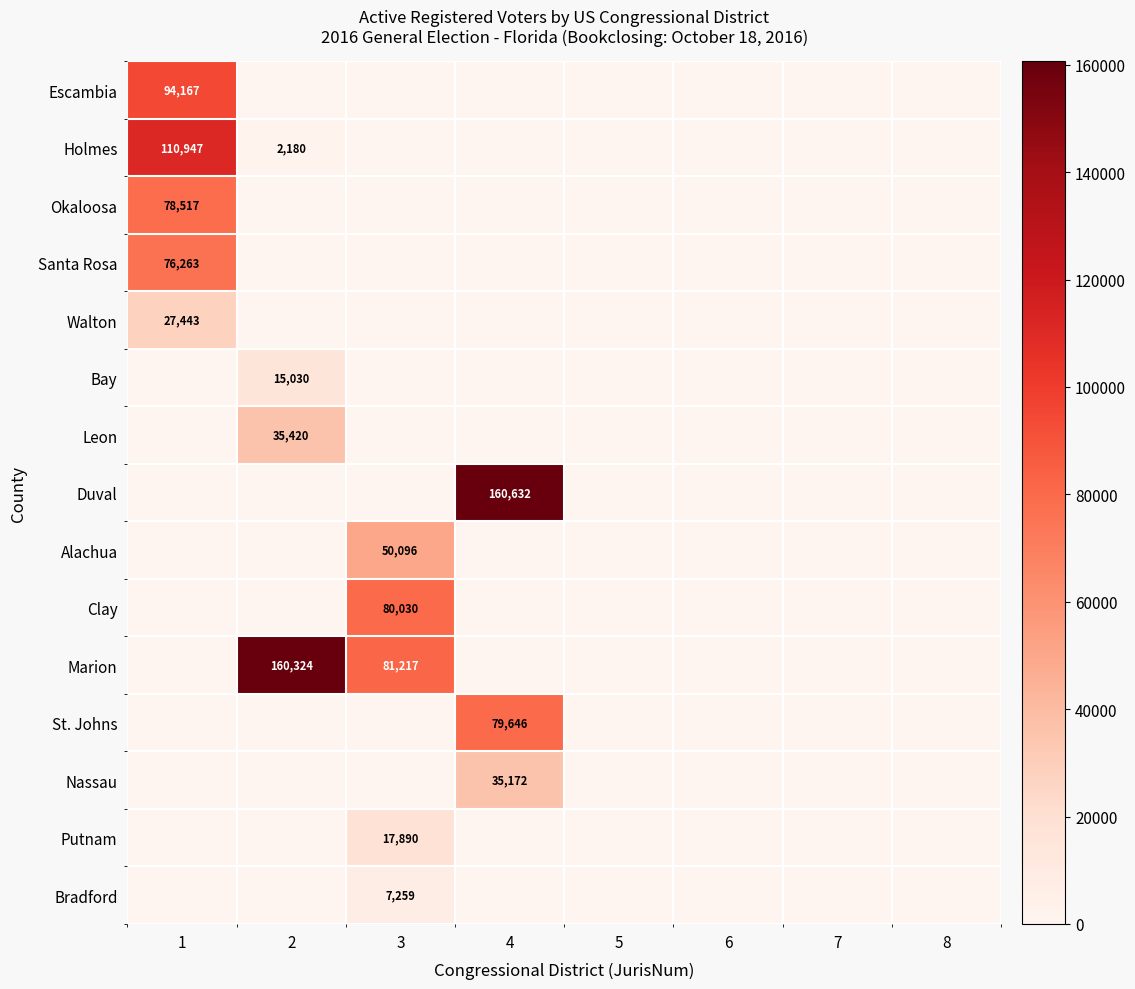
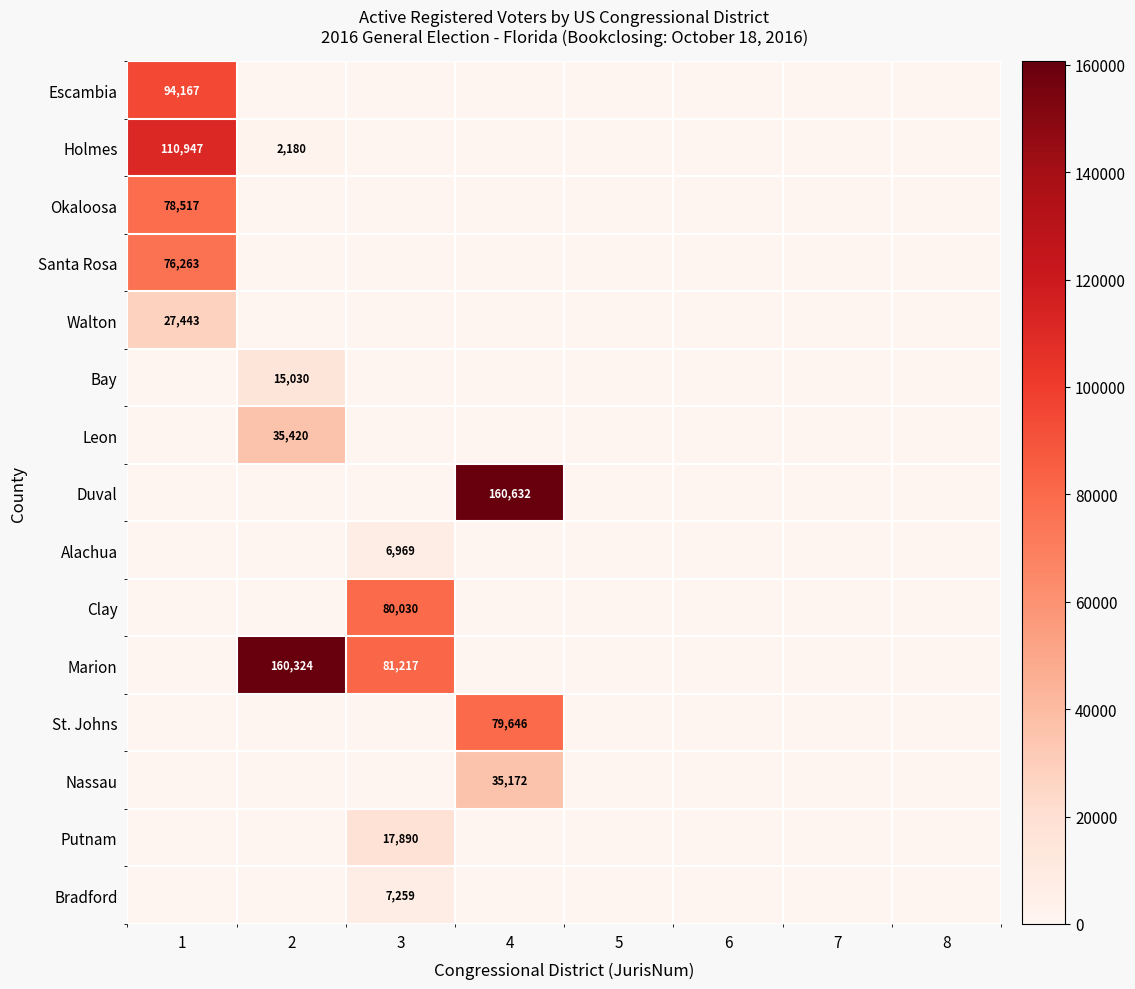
Alachua, 3: 50,096 -> 6,969
